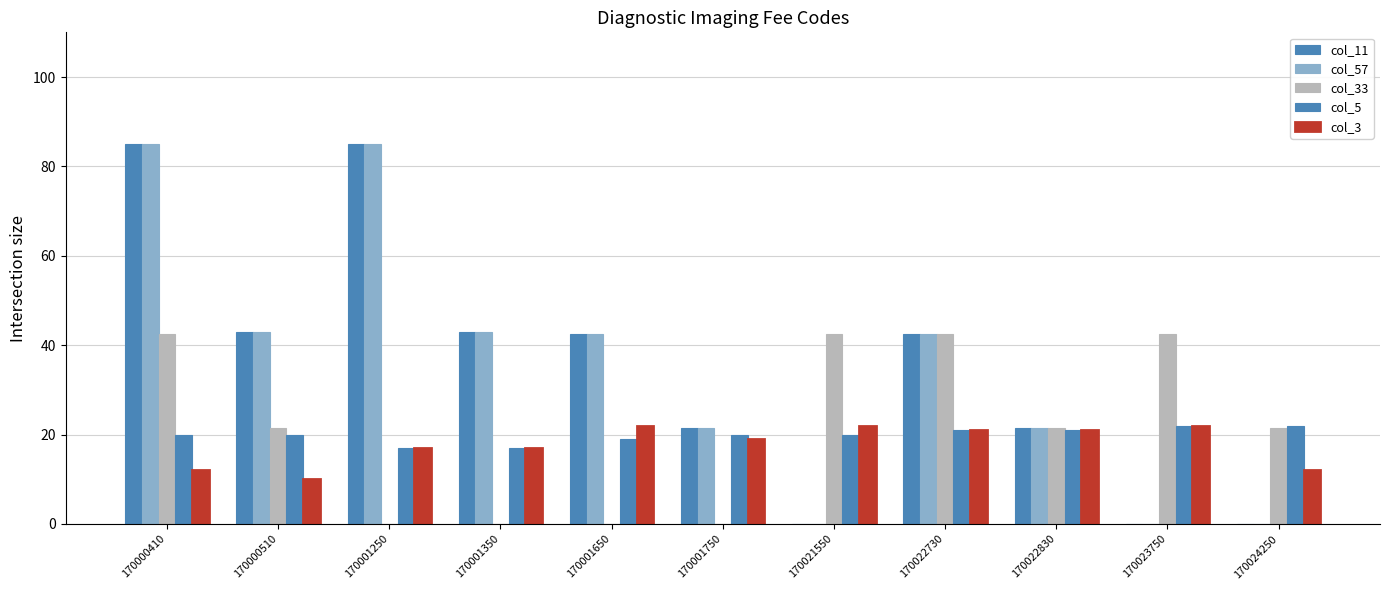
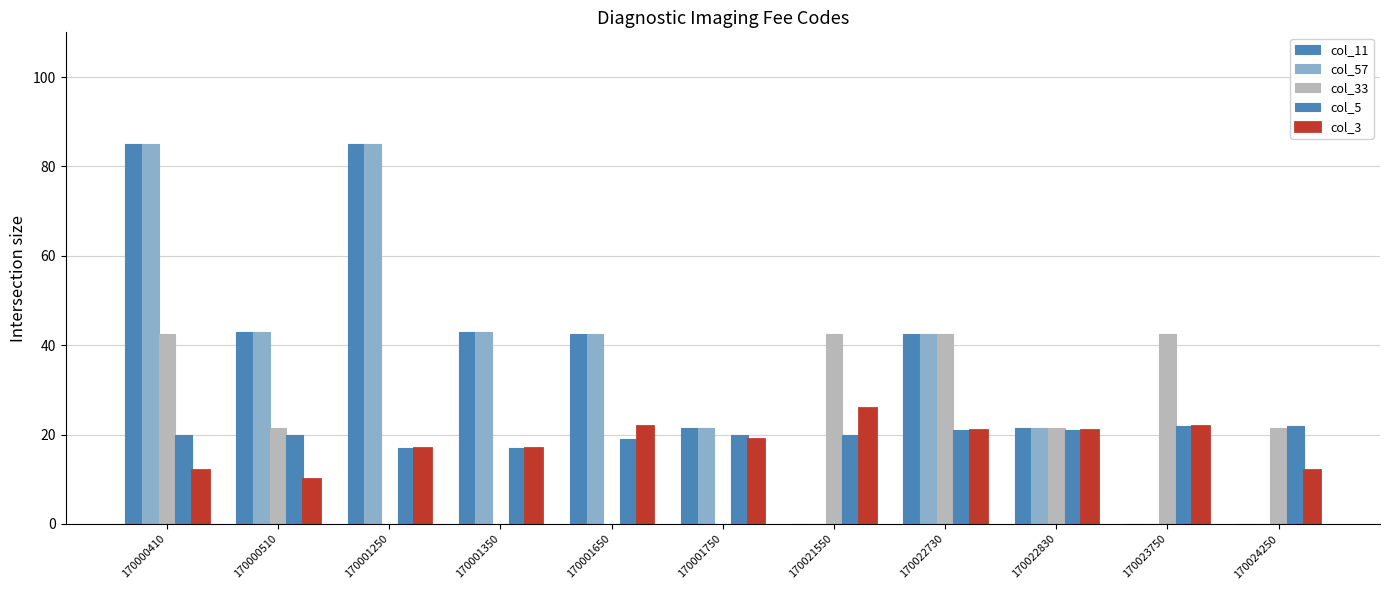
col_3, 170021550: 22 -> 26
